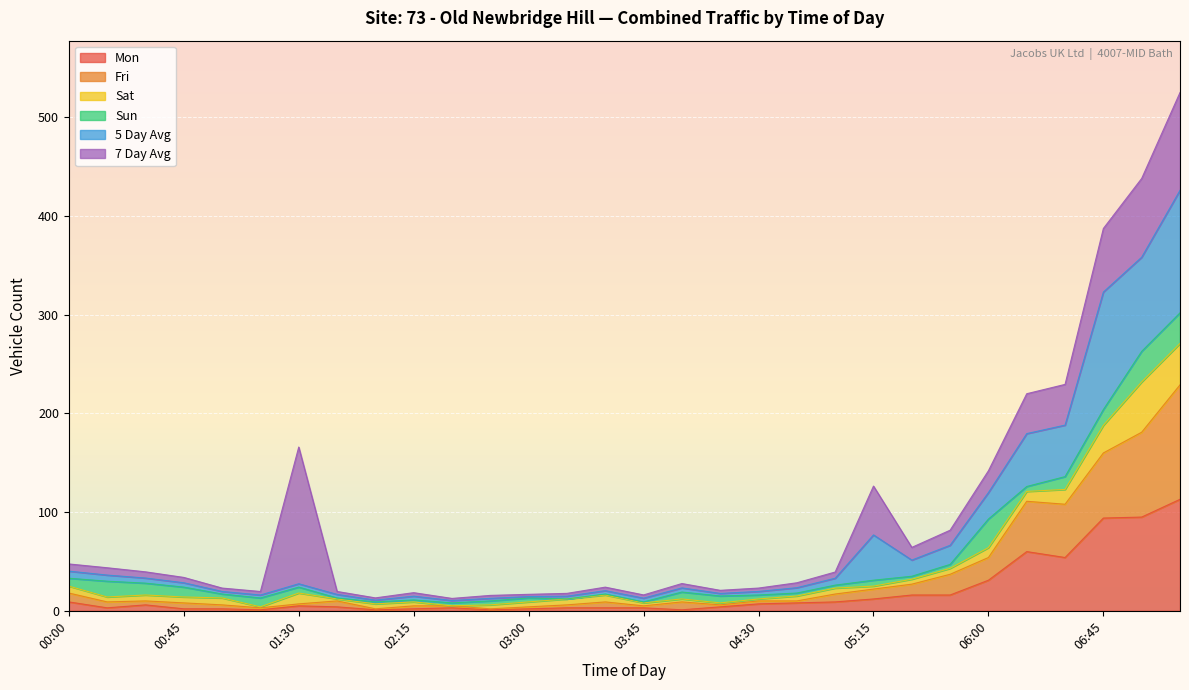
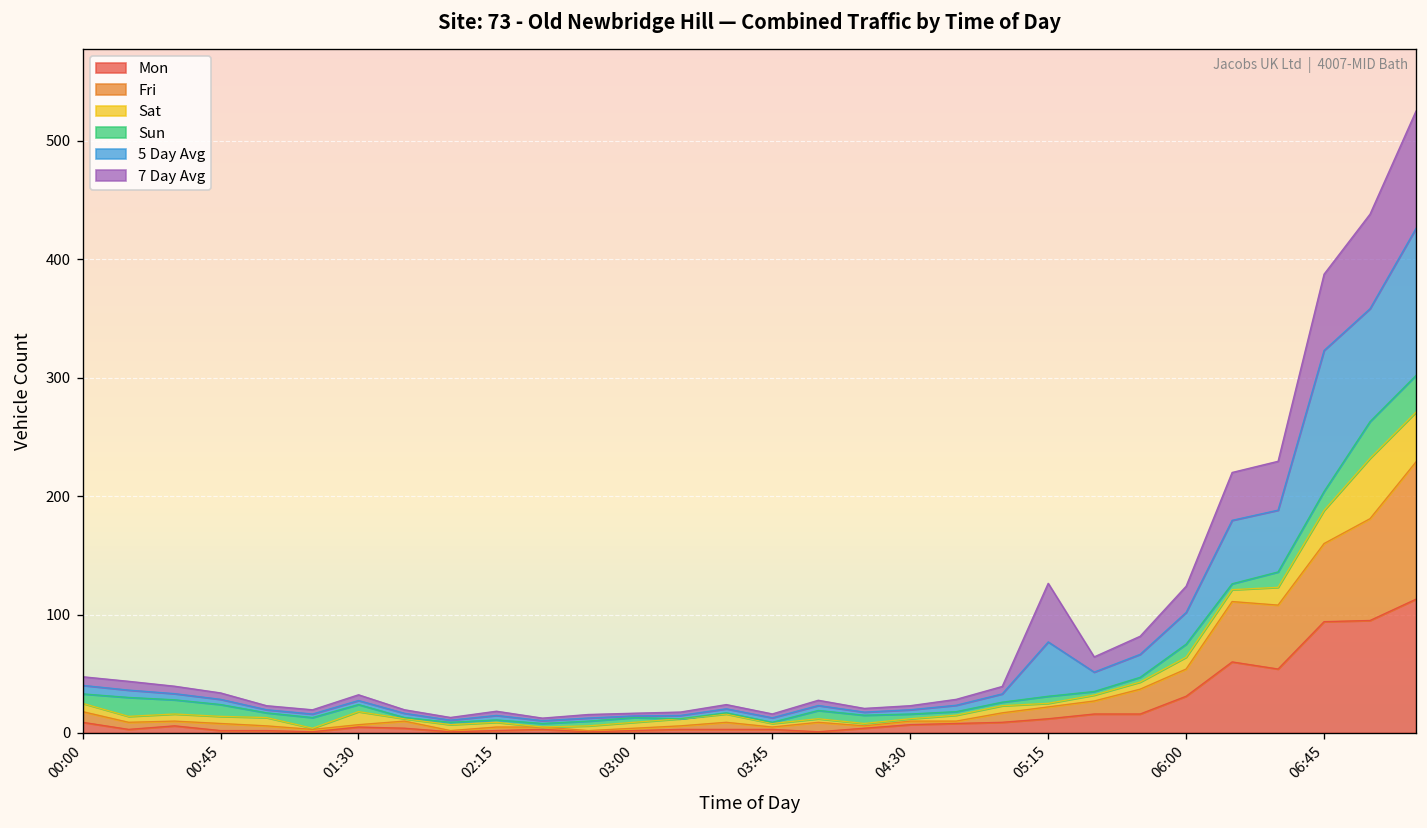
7 Day Avg, 01:30: 140 -> 0
Sun, 06:00: 30 -> 10
